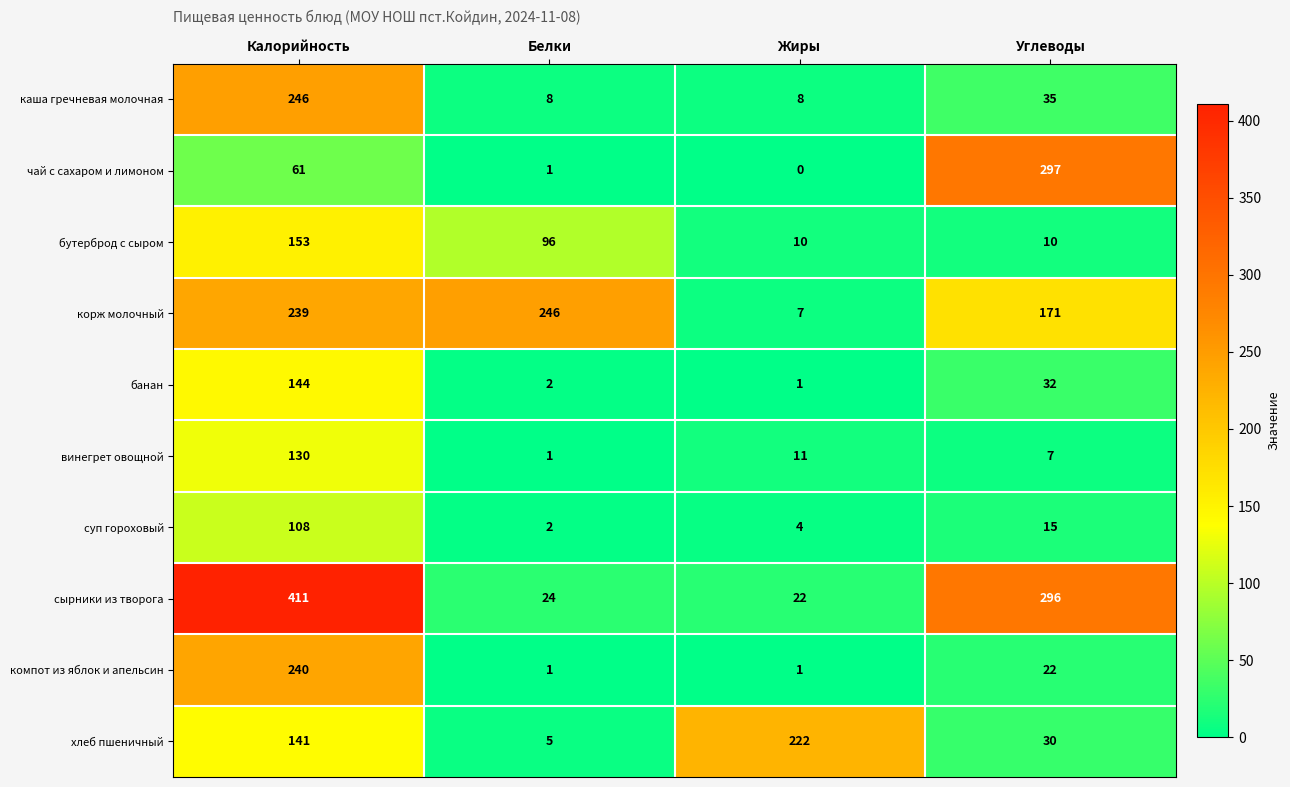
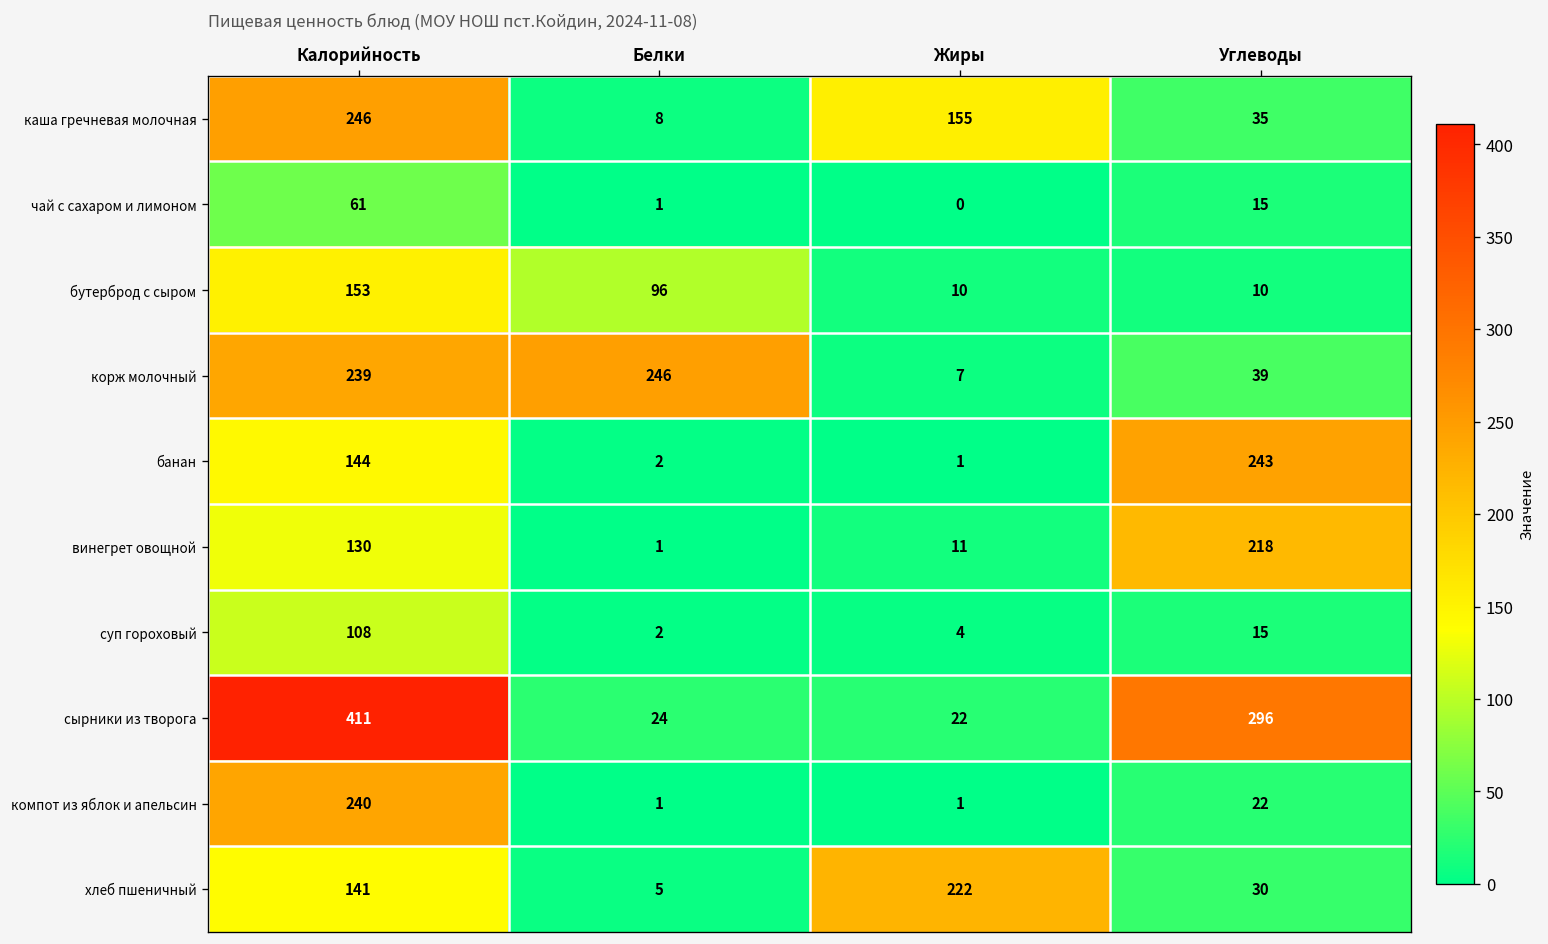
каша гречневая молочная, Жиры: 8 -> 155
чай с сахаром и лимоном, Углеводы: 297 -> 15
корж молочный, Углеводы: 171 -> 39
банан, Углеводы: 32 -> 243
винегрет овощной, Углеводы: 7 -> 218
